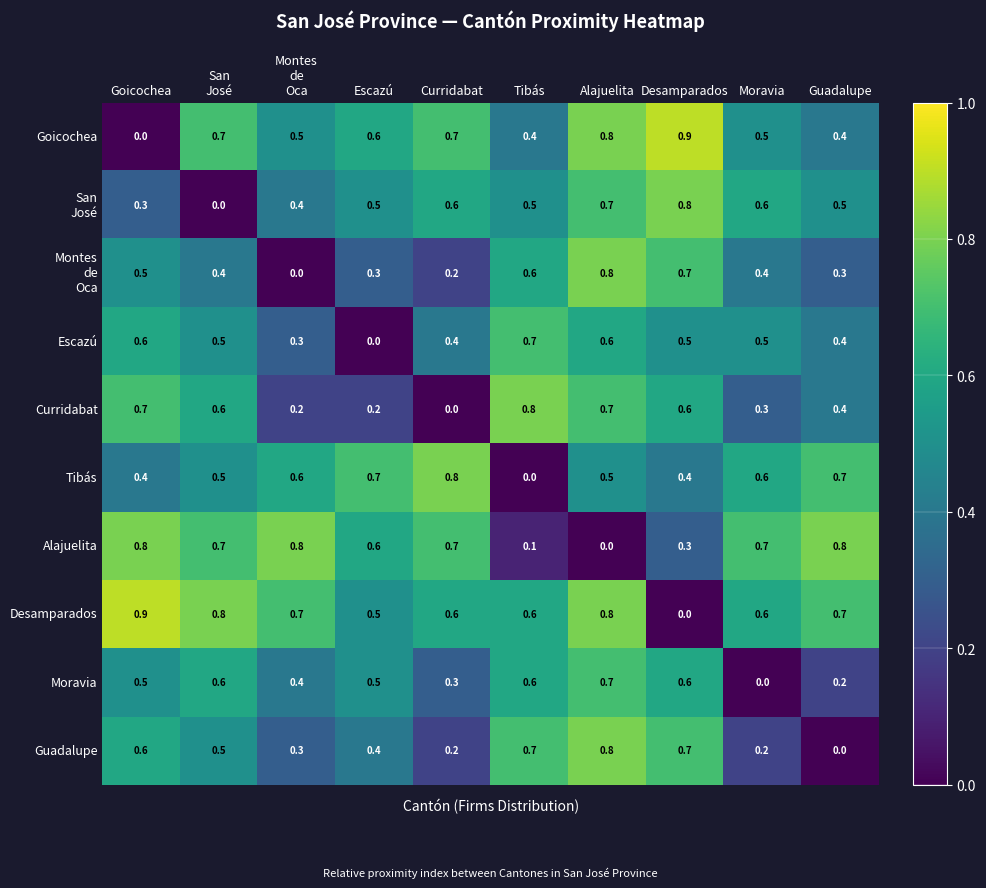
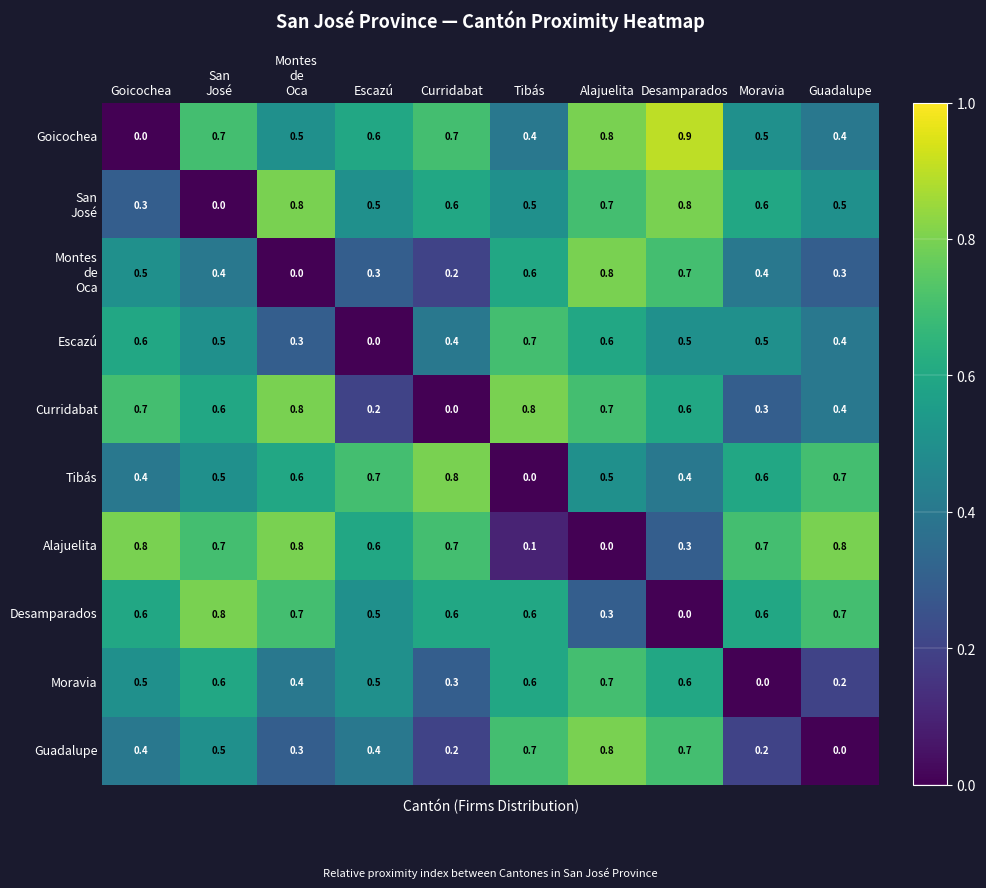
San José, Montes de Oca: 0.4 -> 0.8
Curridabat, Montes de Oca: 0.2 -> 0.8
Desamparados, Goicochea: 0.9 -> 0.6
Desamparados, Alajuelita: 0.8 -> 0.3
Guadalupe, Goicochea: 0.6 -> 0.4
